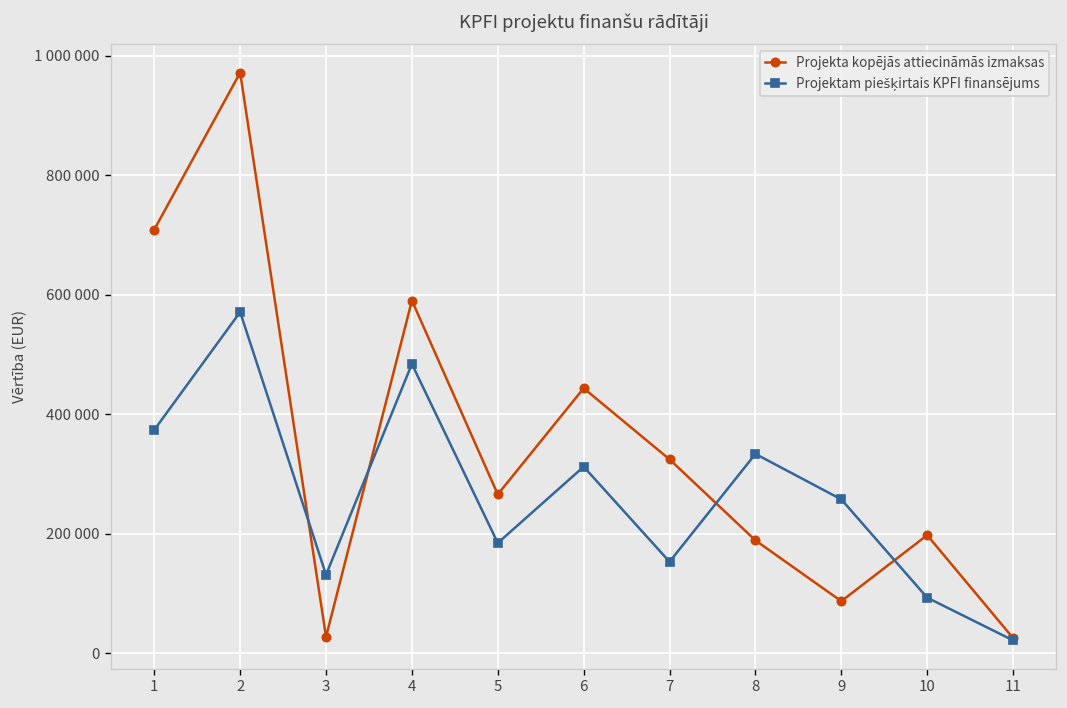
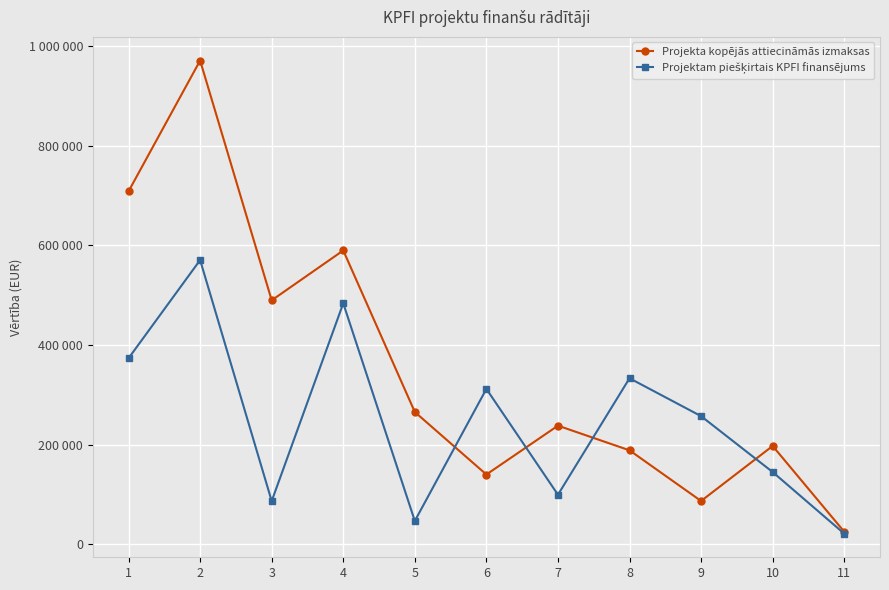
Projekta kopējās attiecināmās izmaksas, 3: 30000 -> 490000
Projektam piešķirtais KPFI finansējums, 3: 130000 -> 90000
Projektam piešķirtais KPFI finansējums, 5: 180000 -> 50000
Projekta kopējās attiecināmās izmaksas, 6: 440000 -> 140000
Projekta kopējās attiecināmās izmaksas, 7: 320000 -> 240000
Projektam piešķirtais KPFI finansējums, 7: 150000 -> 100000
Projektam piešķirtais KPFI finansējums, 10: 90000 -> 140000
